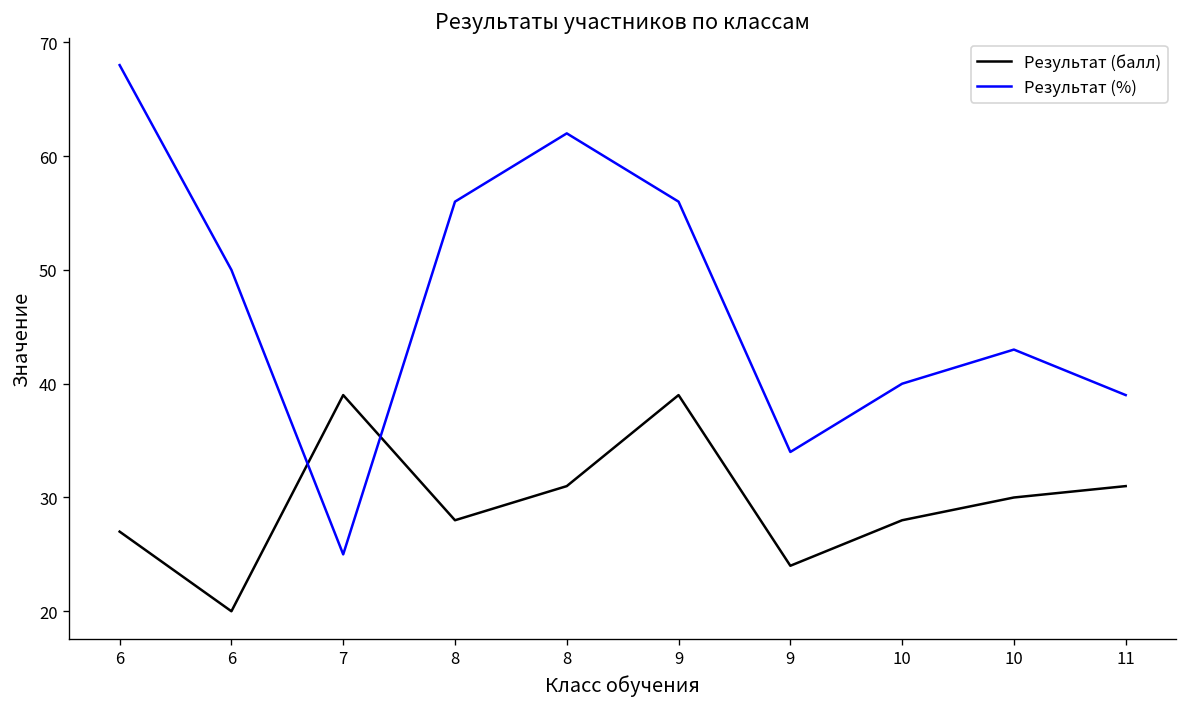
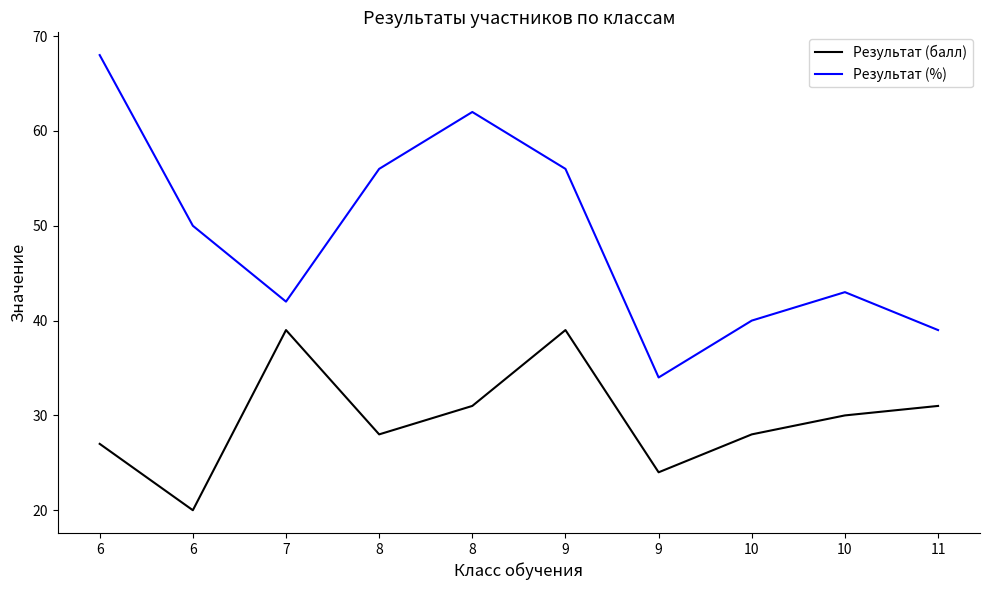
Результат (%), 7: 25 -> 42
